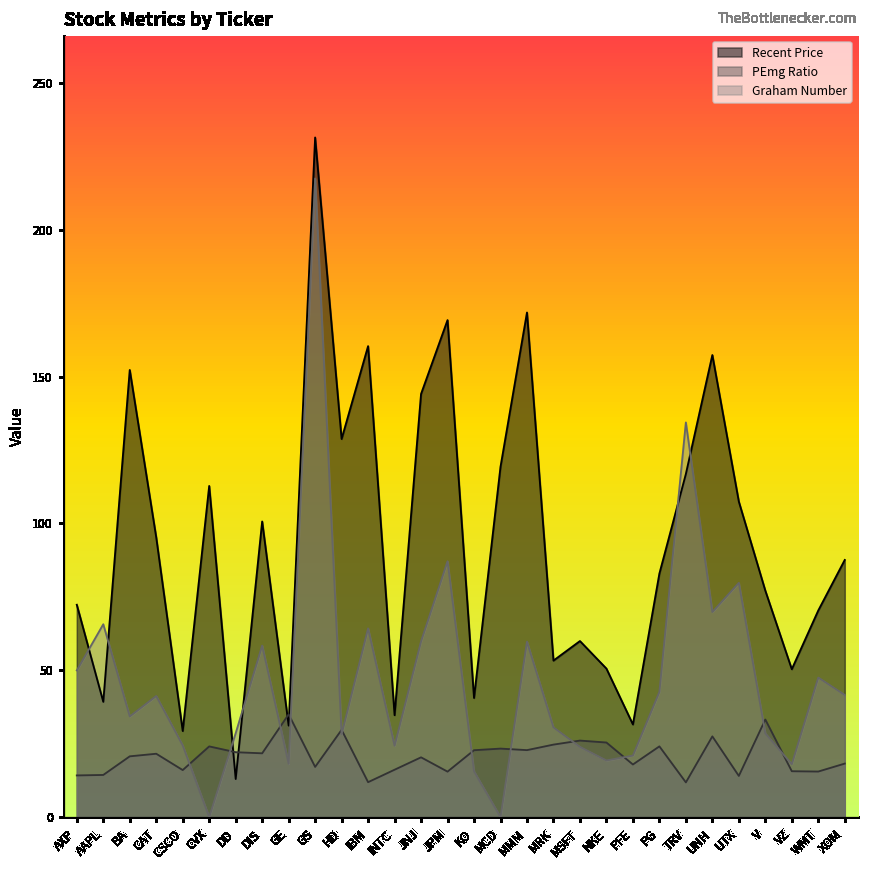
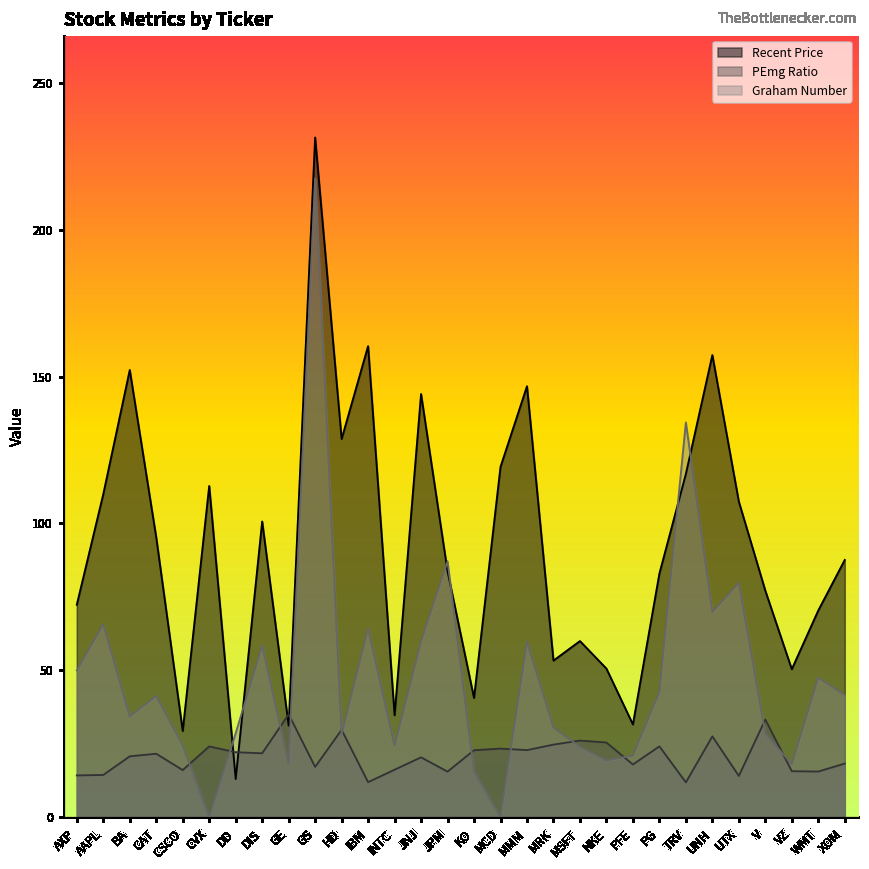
Recent Price, AAPL: 39 -> 110
Recent Price, JPM: 169 -> 84
Recent Price, MMM: 172 -> 147
